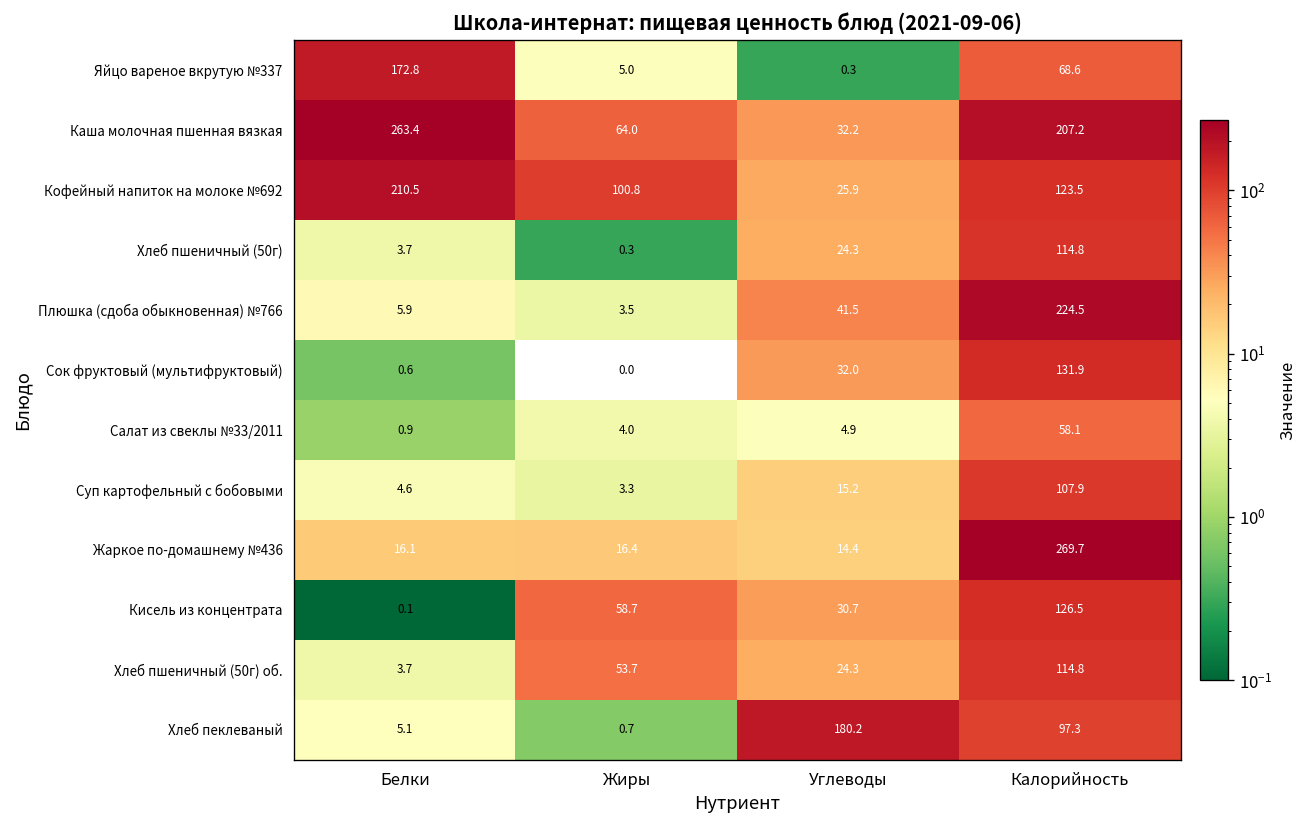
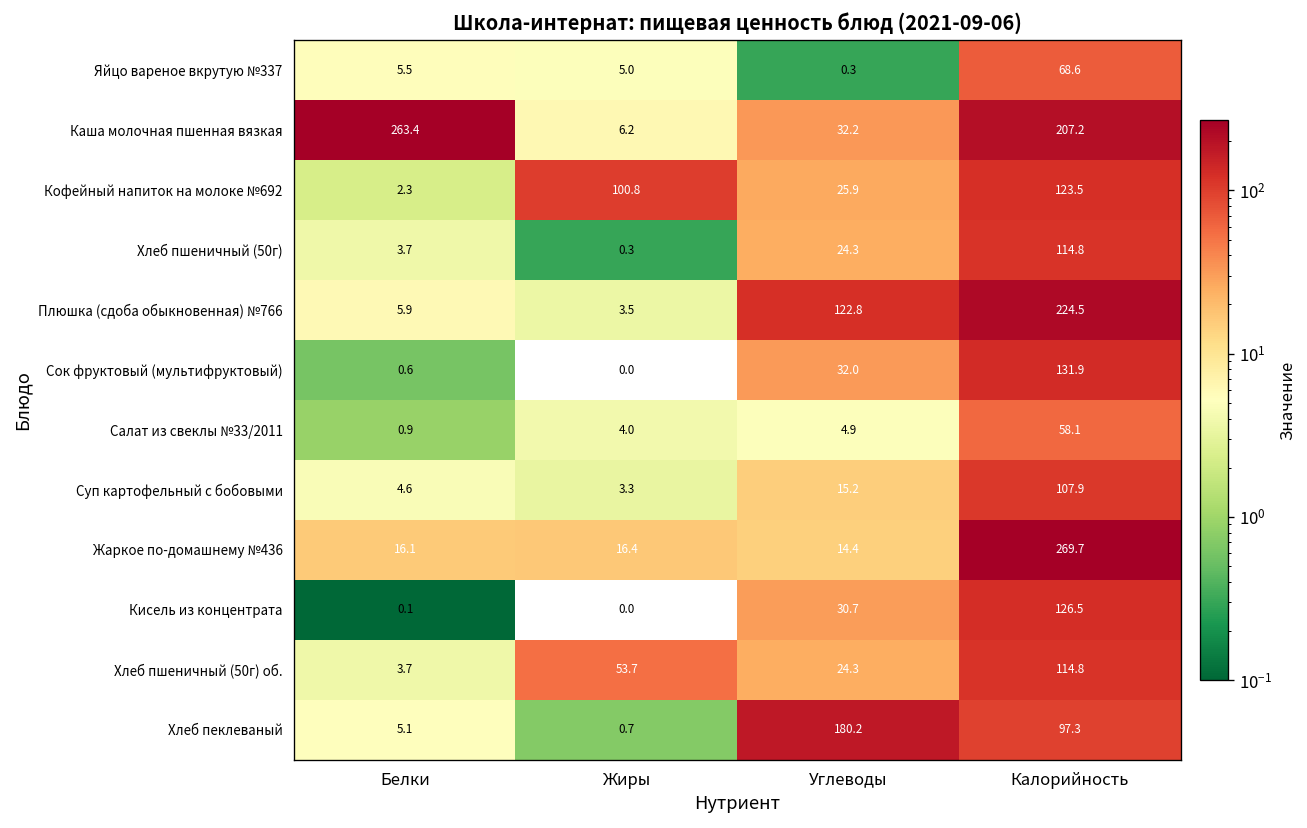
Яйцо вареное вкрутую №337, Белки: 172.8 -> 5.5
Каша молочная пшенная вязкая, Жиры: 64.0 -> 6.2
Кофейный напиток на молоке №692, Белки: 210.5 -> 2.3
Плюшка (сдоба обыкновенная) №766, Углеводы: 41.5 -> 122.8
Кисель из концентрата, Жиры: 58.7 -> 0.0
